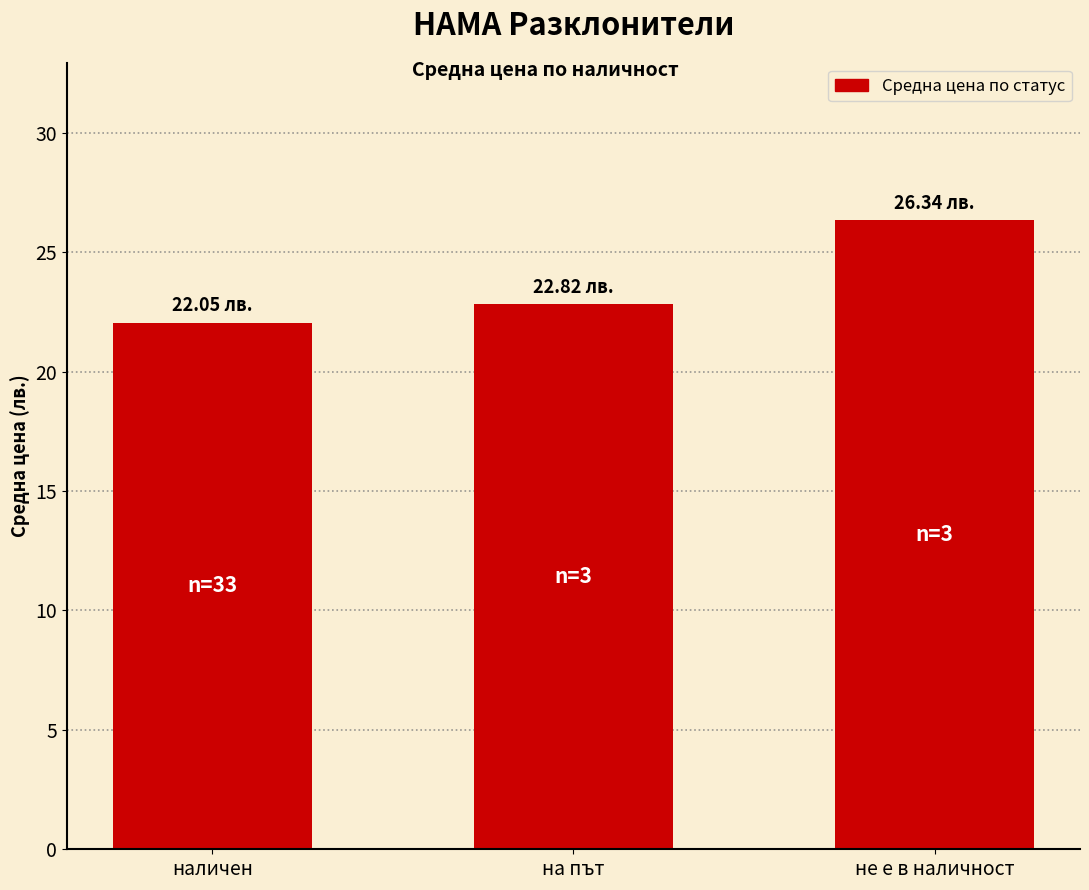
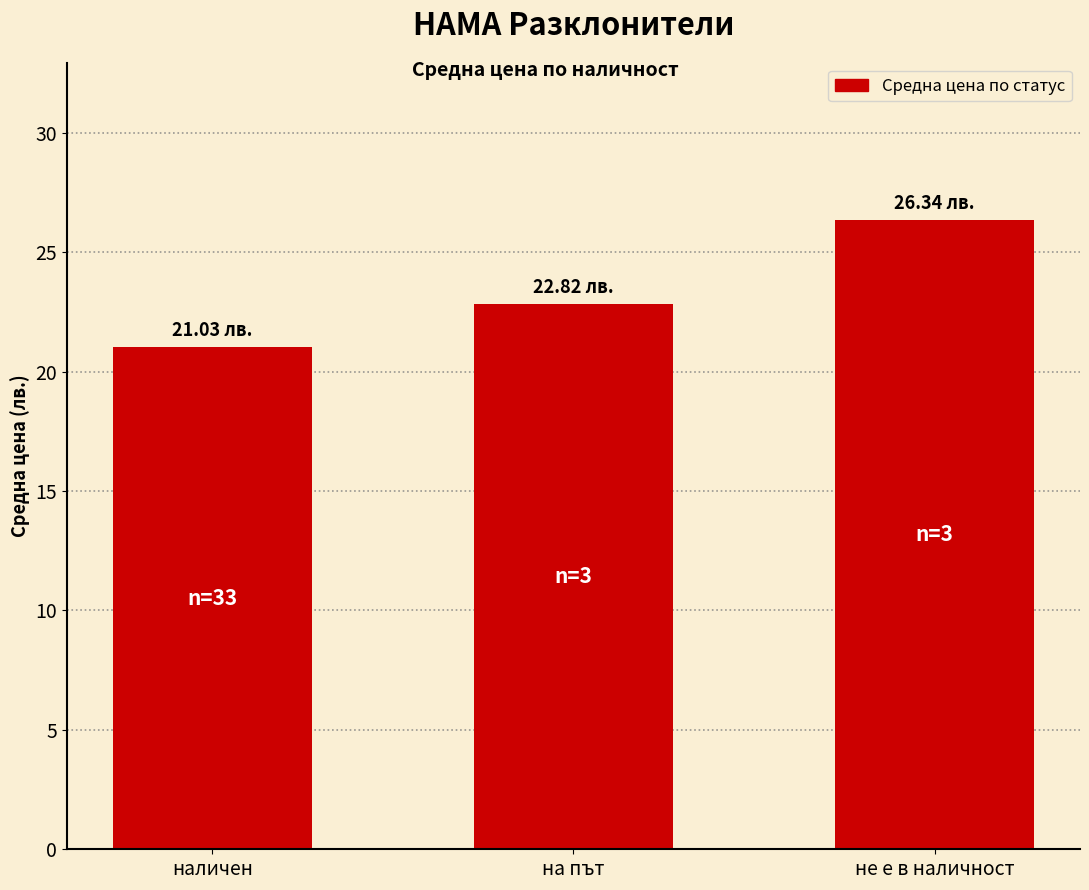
наличен: 22.05 -> 21.03
